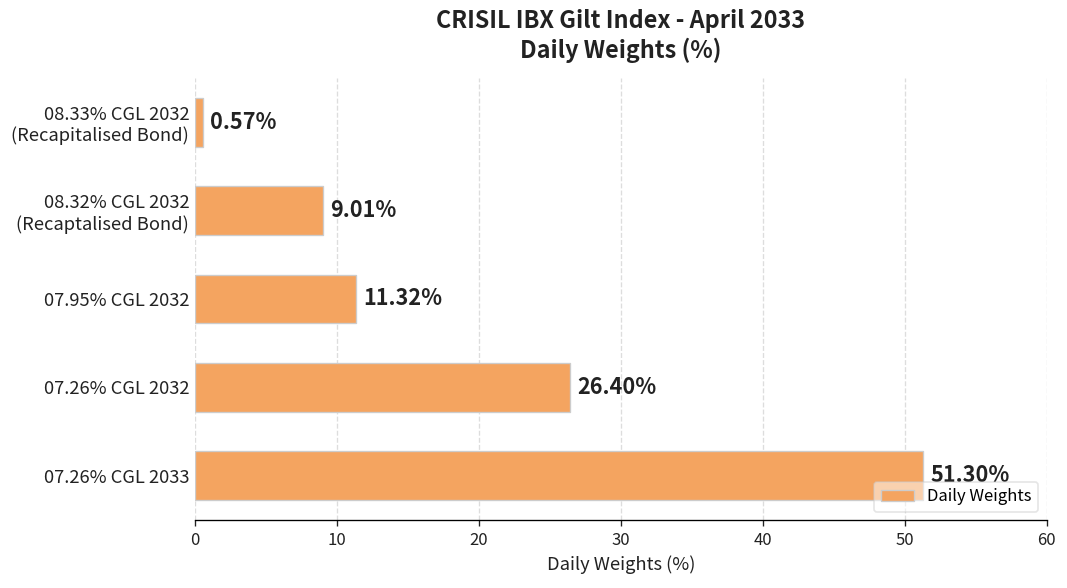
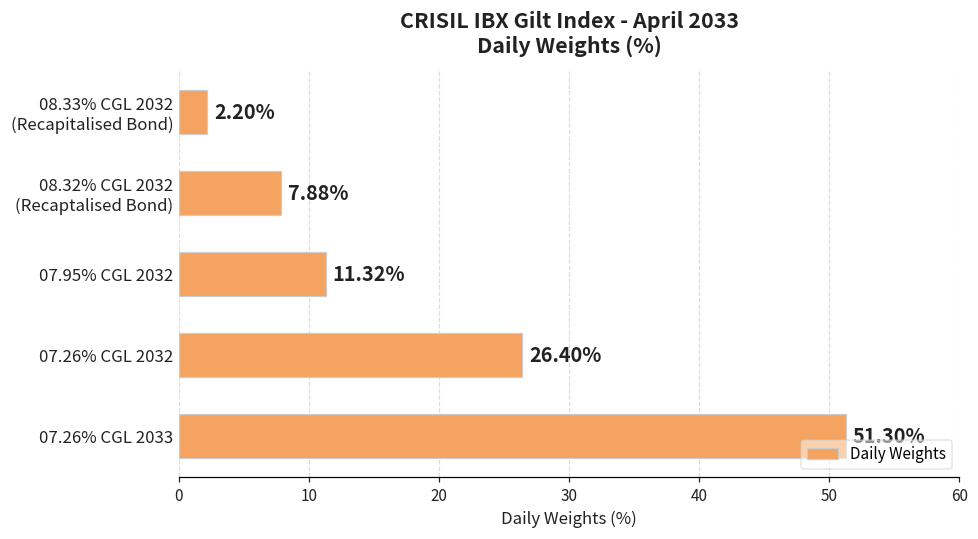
08.33% CGL 2032 (Recapitalised Bond): 0.57% -> 2.20%
08.32% CGL 2032 (Recaptalised Bond): 9.01% -> 7.88%
